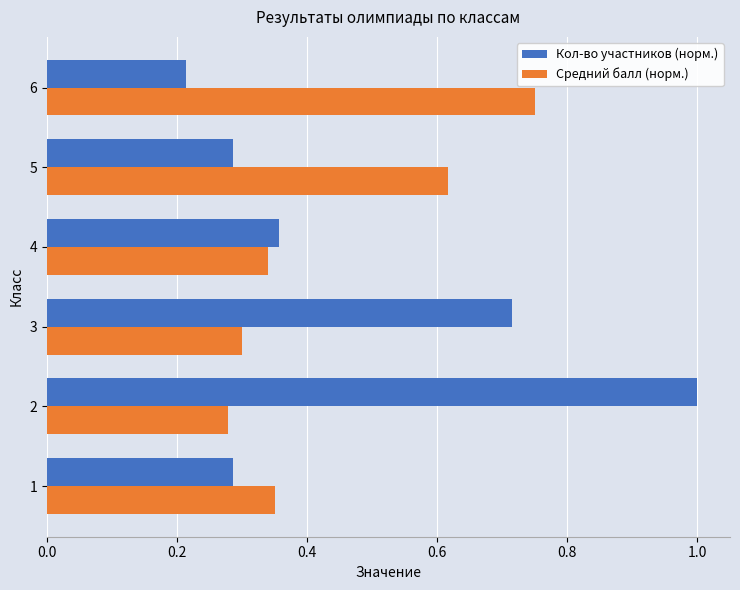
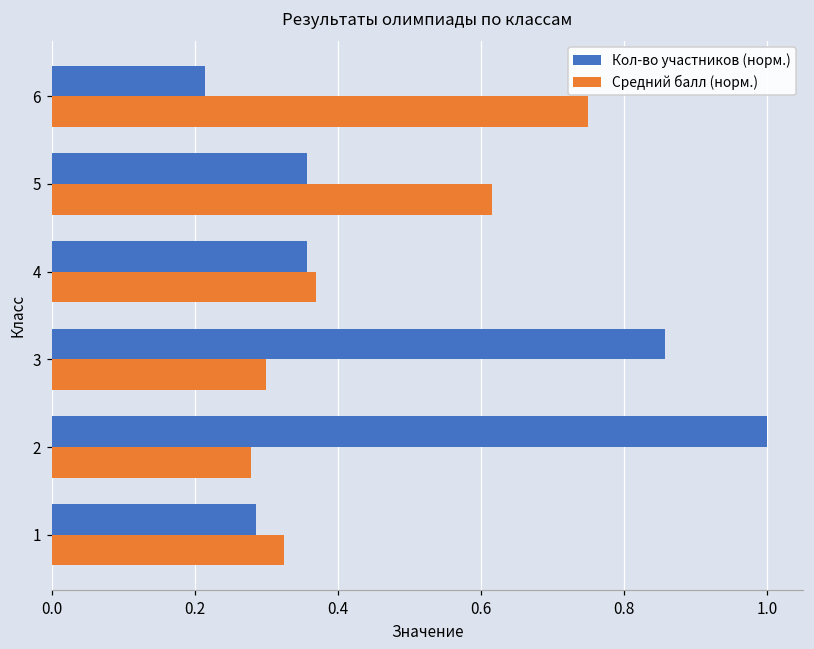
Кол-во участников (норм.), 5: 0.29 -> 0.36
Средний балл (норм.), 4: 0.34 -> 0.37
Кол-во участников (норм.), 3: 0.71 -> 0.86
Средний балл (норм.), 1: 0.35 -> 0.32
